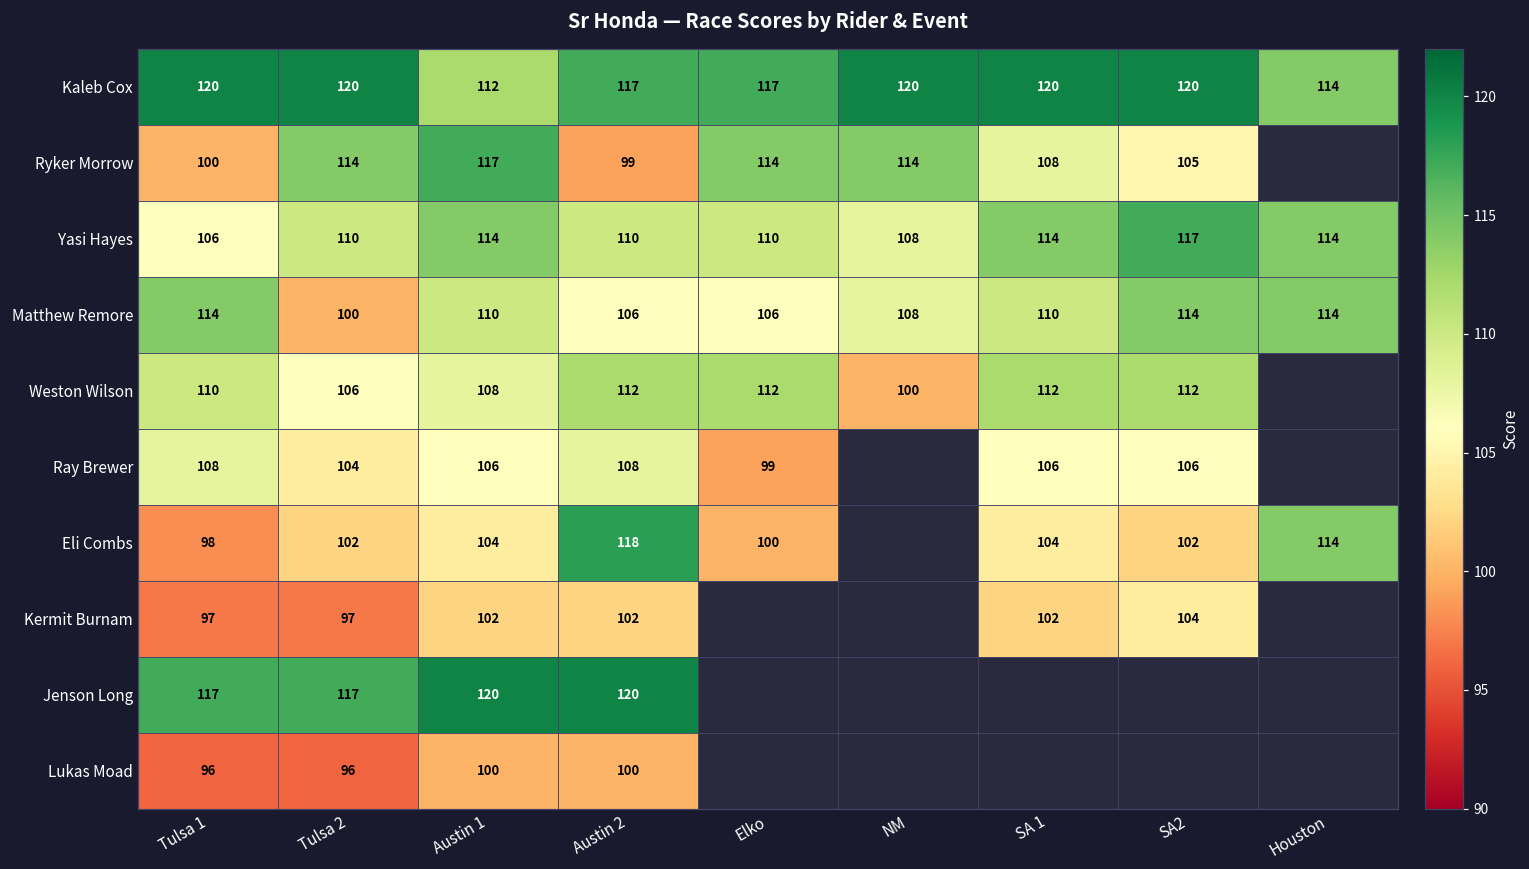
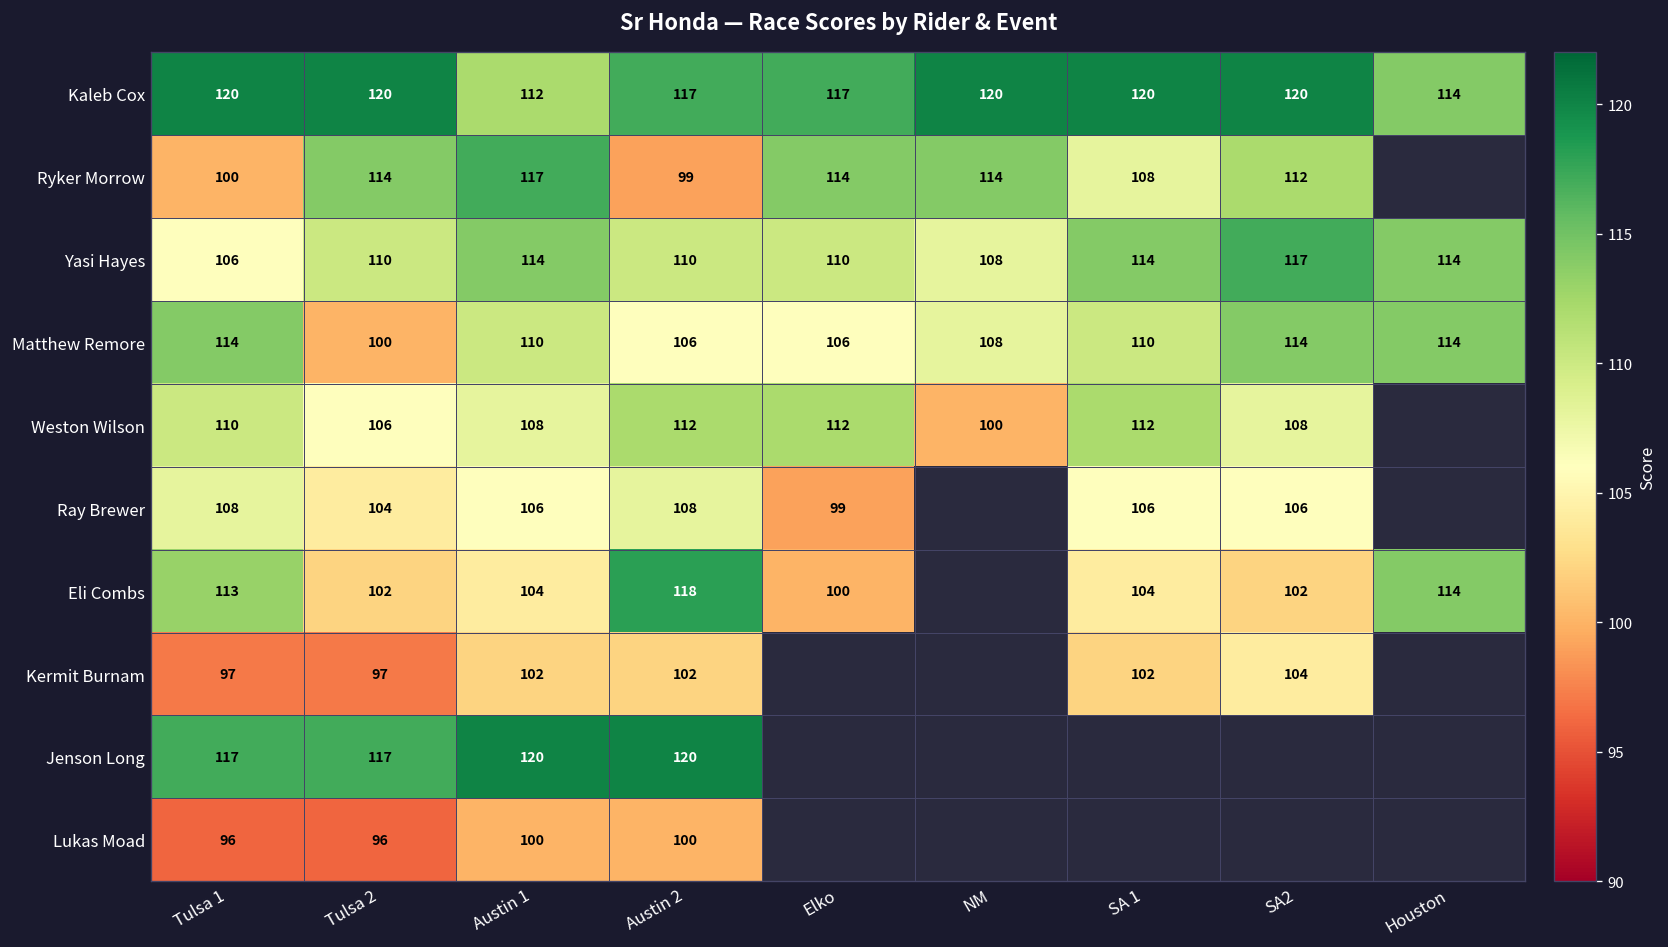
Ryker Morrow, SA2: 105 -> 112
Weston Wilson, SA2: 112 -> 108
Eli Combs, Tulsa 1: 98 -> 113
